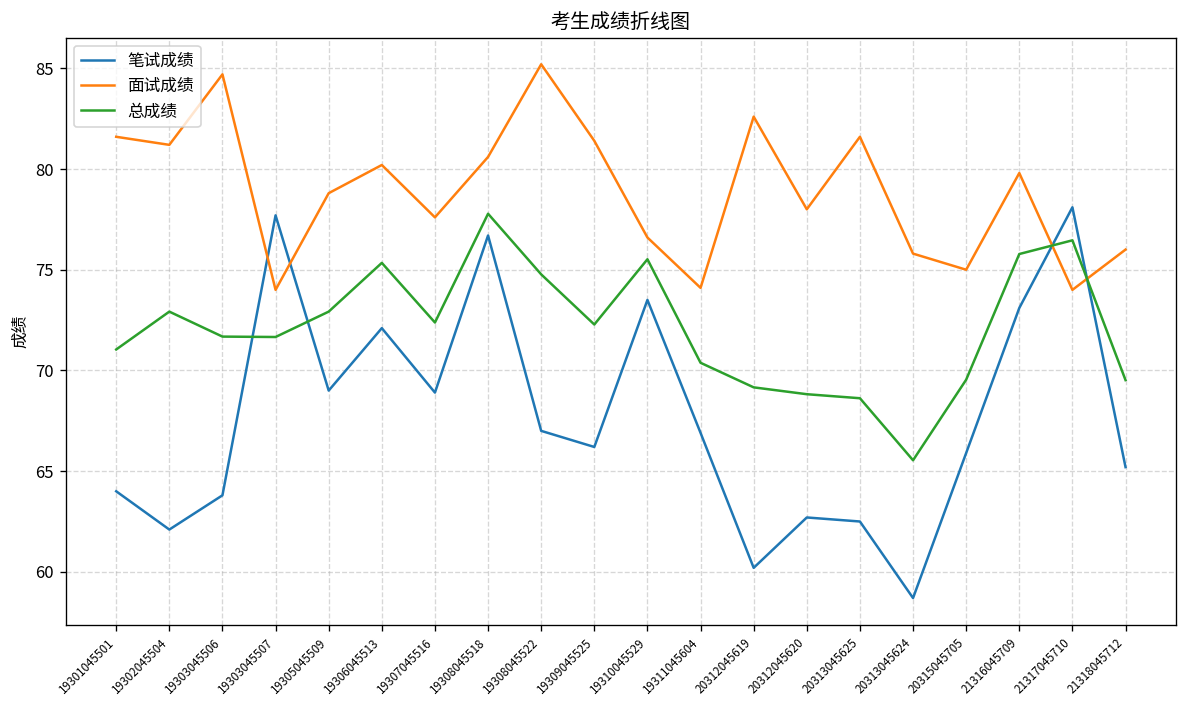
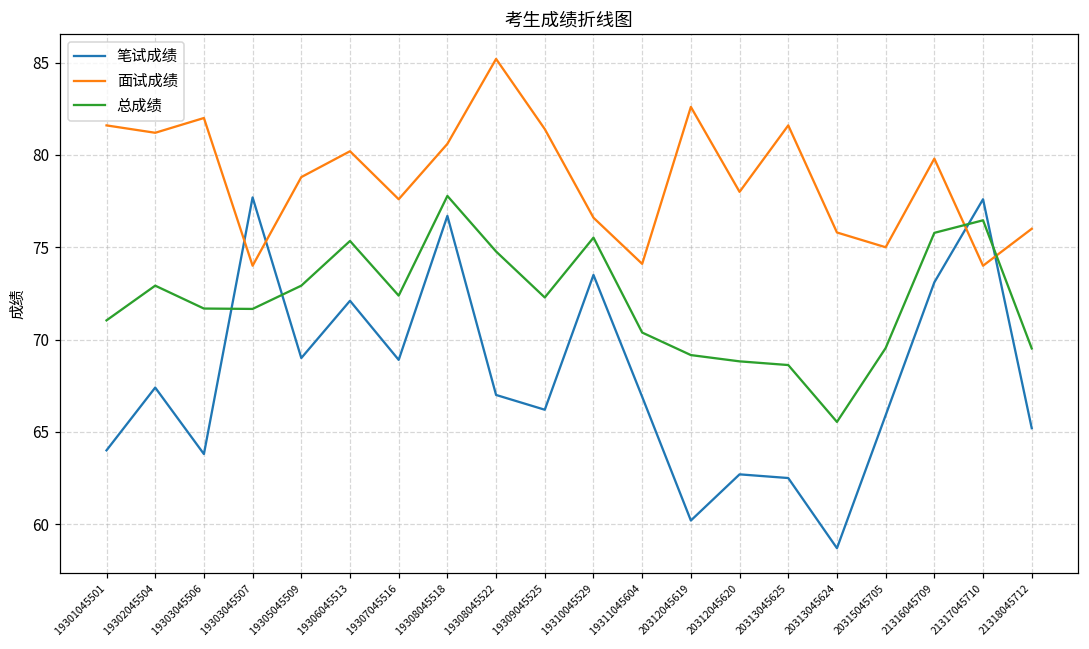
笔试成绩, 19302045504: 62.1 -> 67.4
面试成绩, 19303045506: 84.7 -> 82.0
笔试成绩, 21317045710: 78.1 -> 77.6
